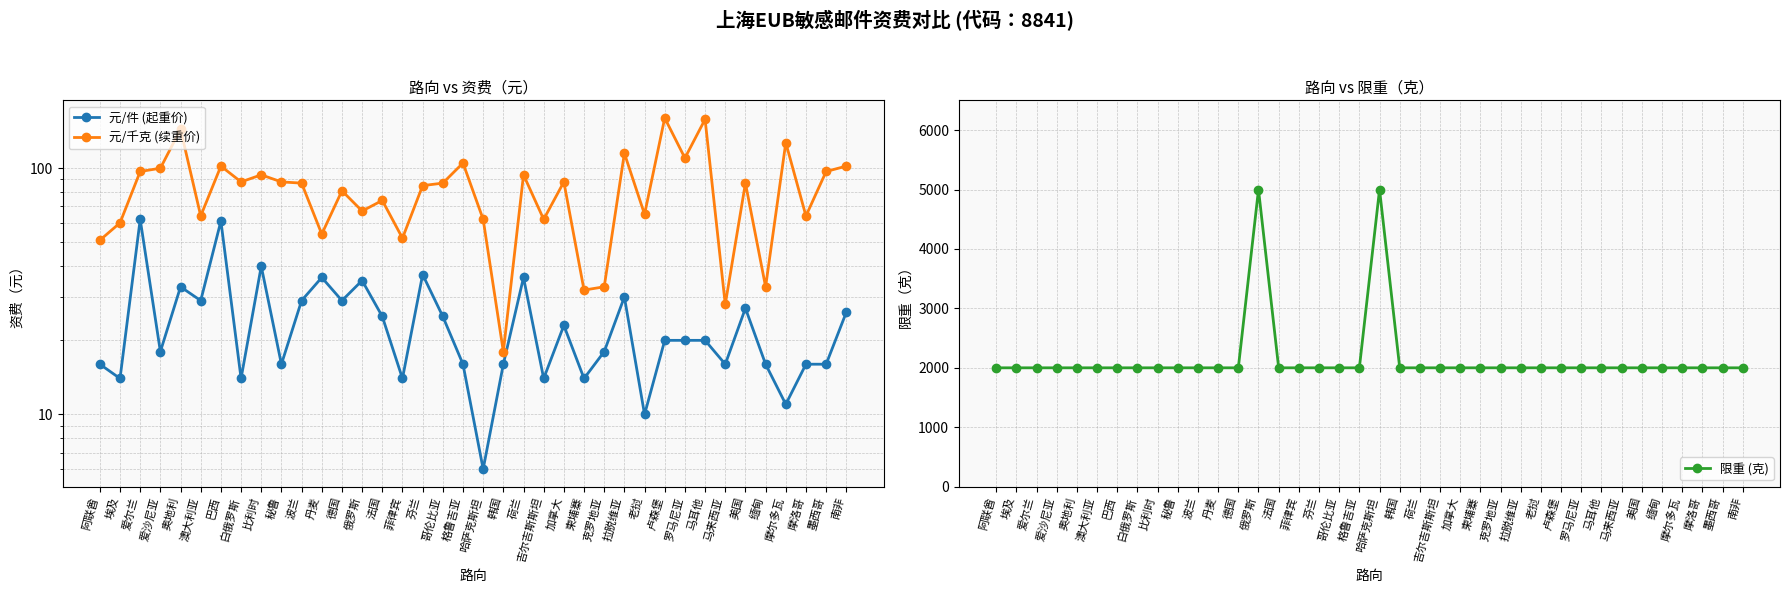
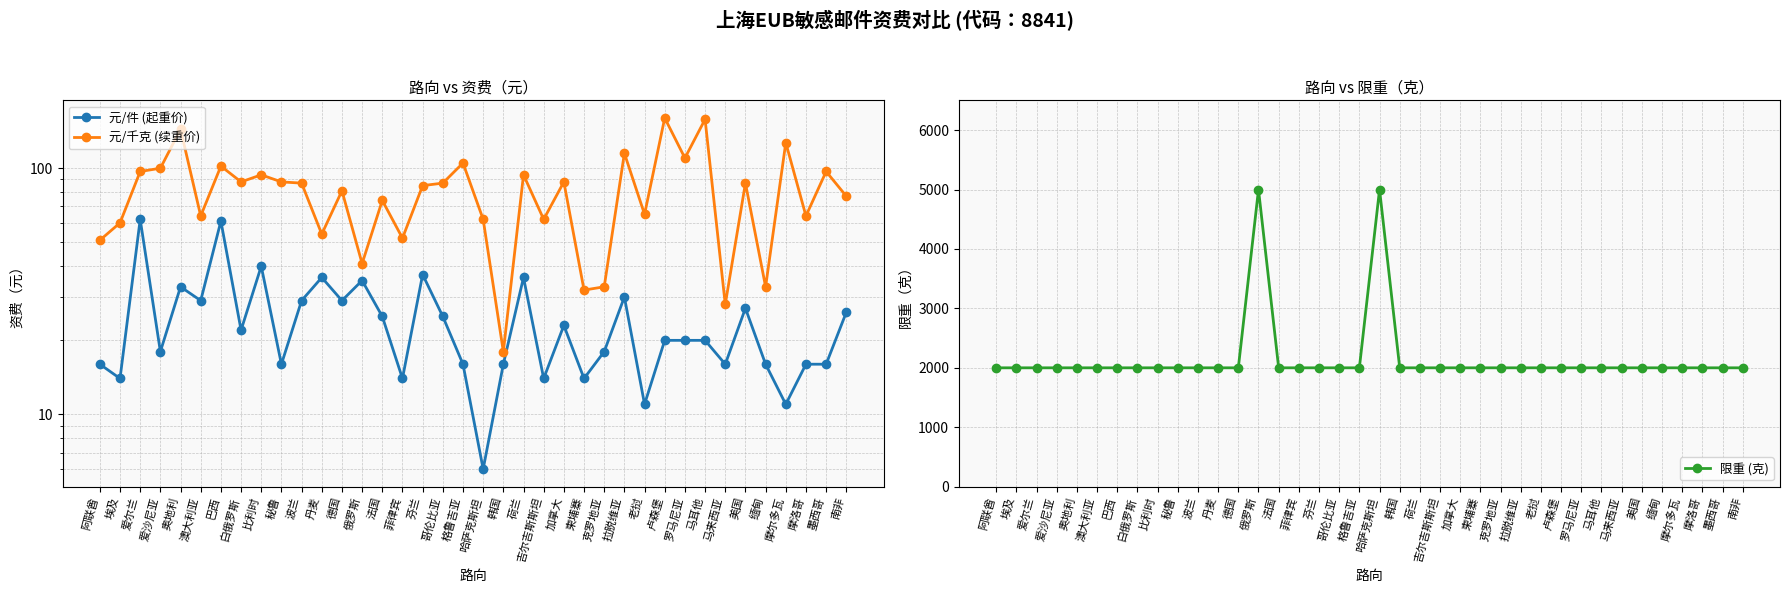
路向 vs 资费（元）, 元/件 (起重价), 白俄罗斯: 14 -> 22
路向 vs 资费（元）, 元/千克 (续重价), 俄罗斯: 67 -> 41
路向 vs 资费（元）, 元/件 (起重价), 老挝: 10 -> 11
路向 vs 资费（元）, 元/千克 (续重价), 南非: 102 -> 77
